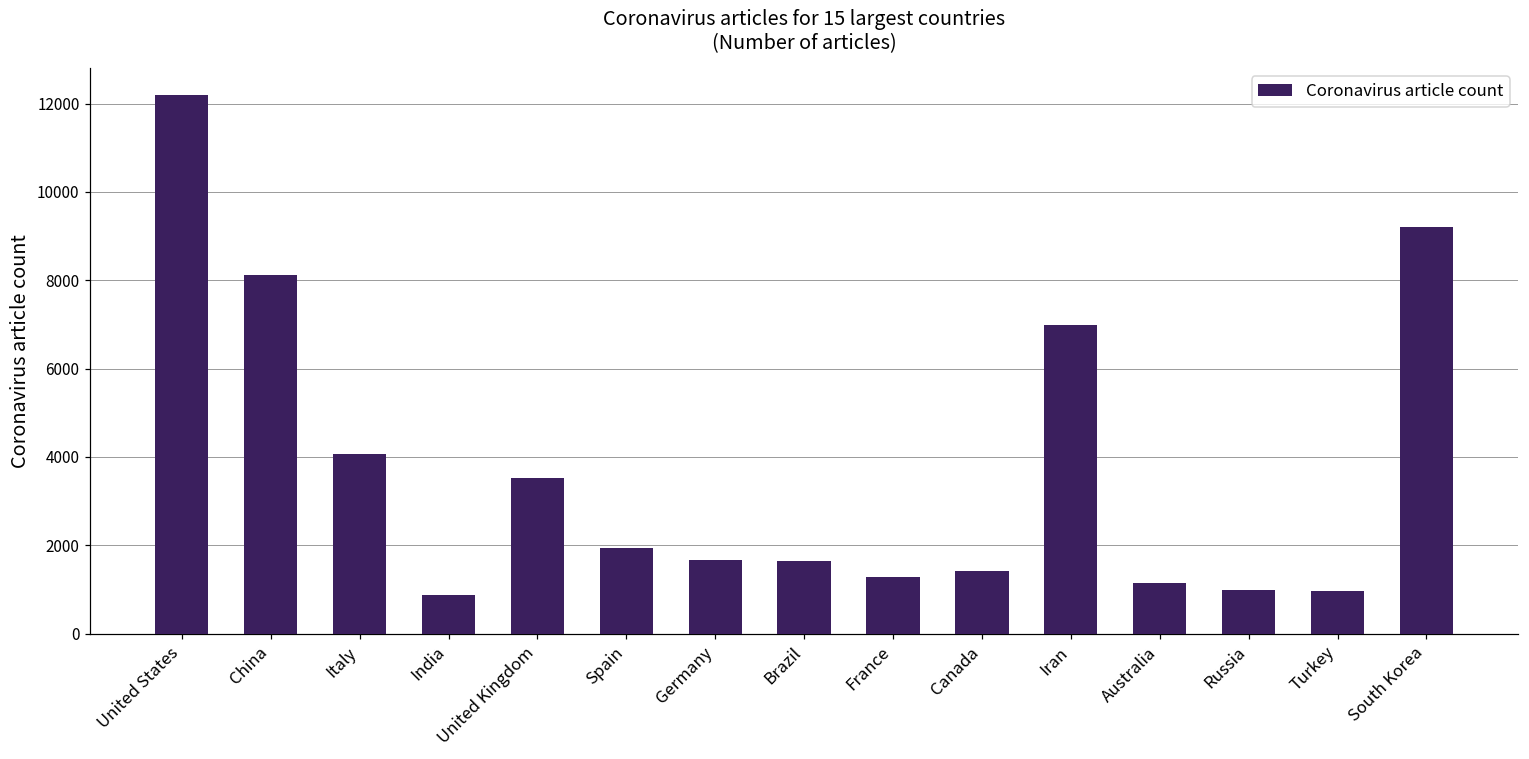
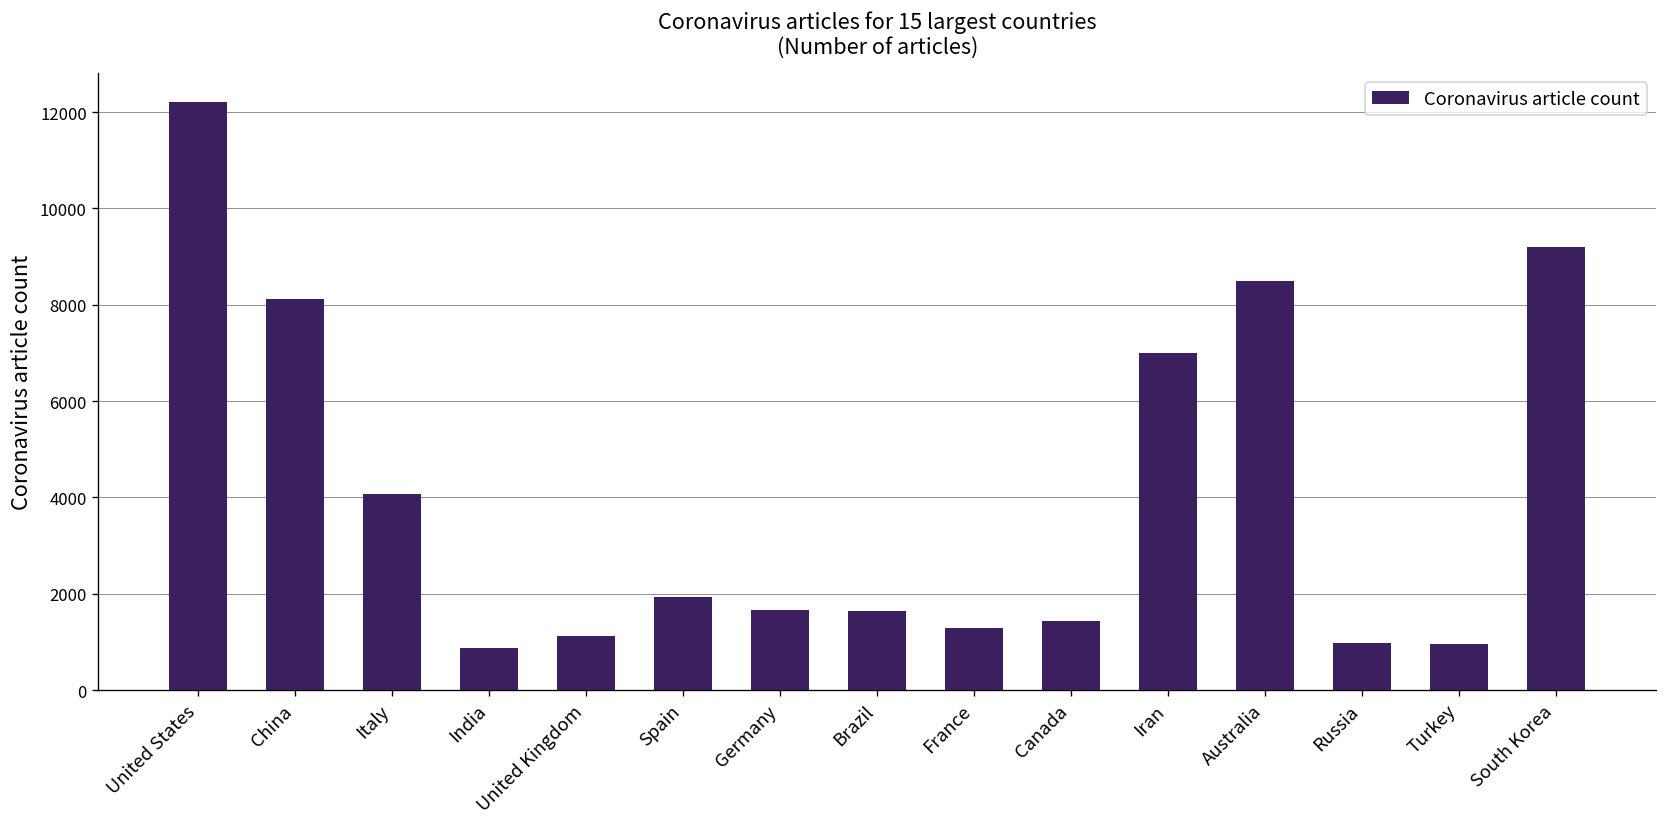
United Kingdom: 3500 -> 1100
Australia: 1100 -> 8500
